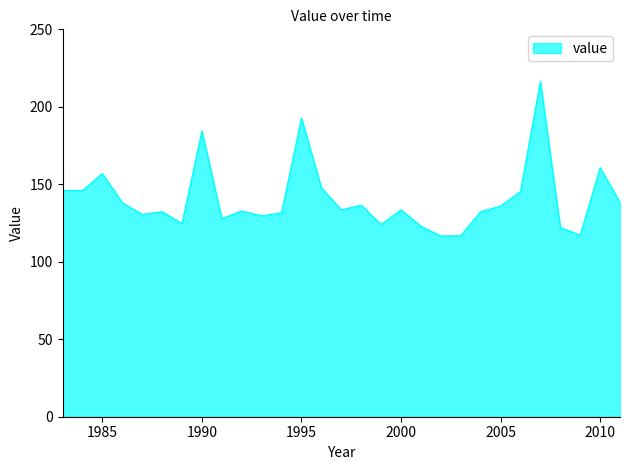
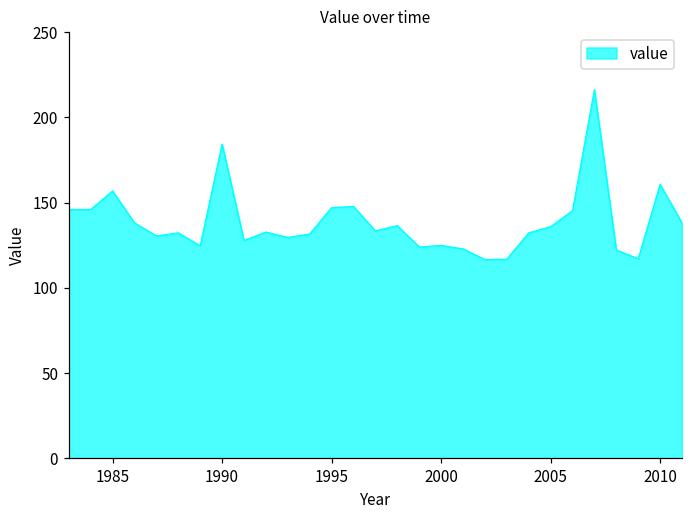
1995: 193 -> 147
2000: 134 -> 125
